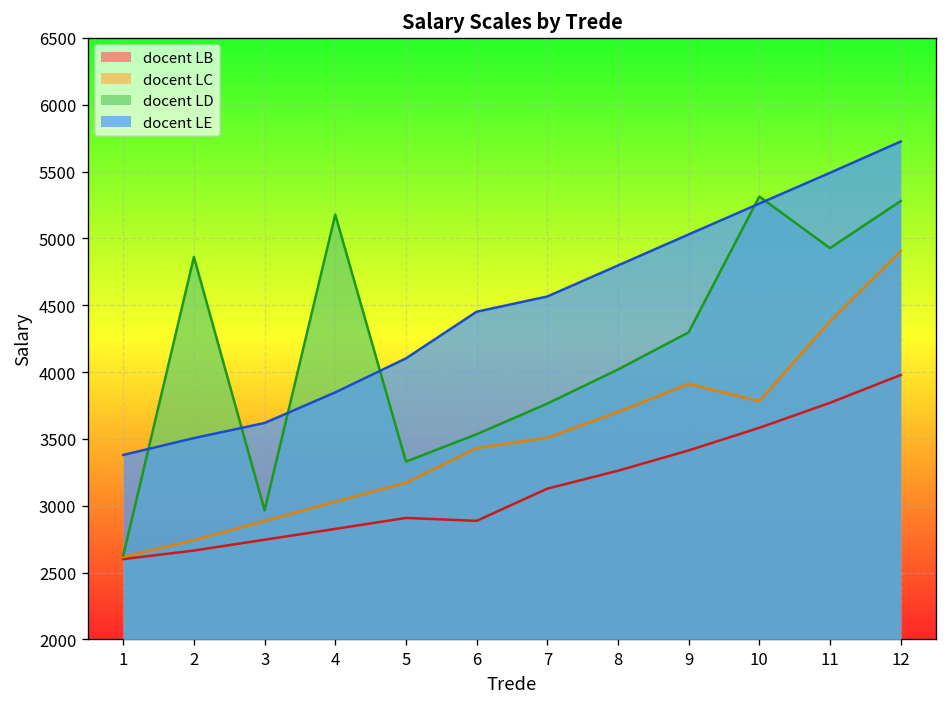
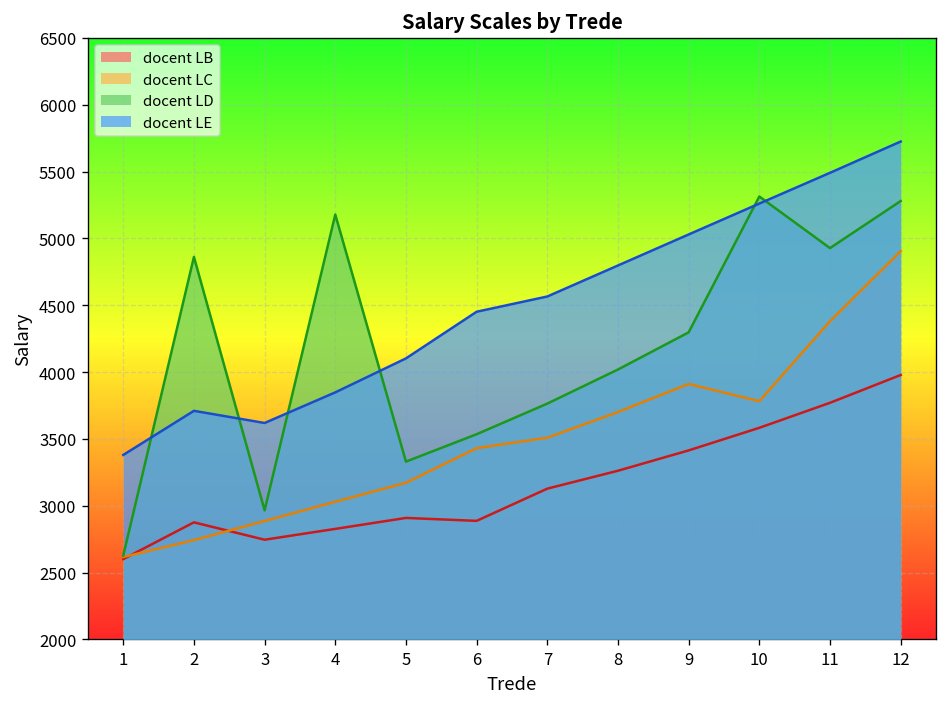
docent LB, 2: 2670 -> 2880
docent LE, 2: 3510 -> 3710
